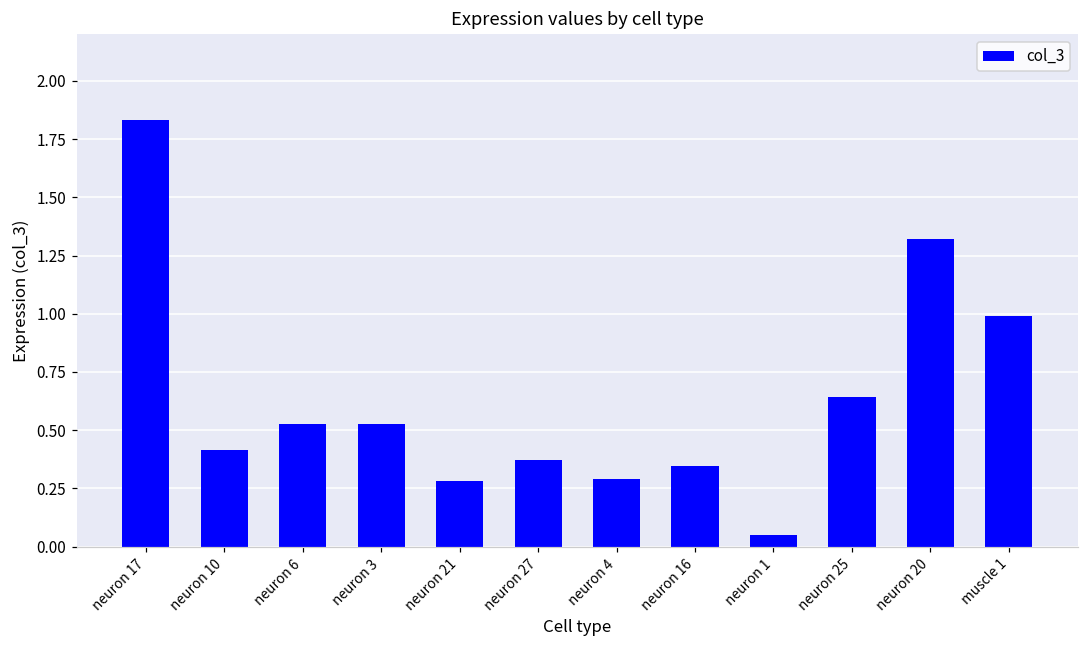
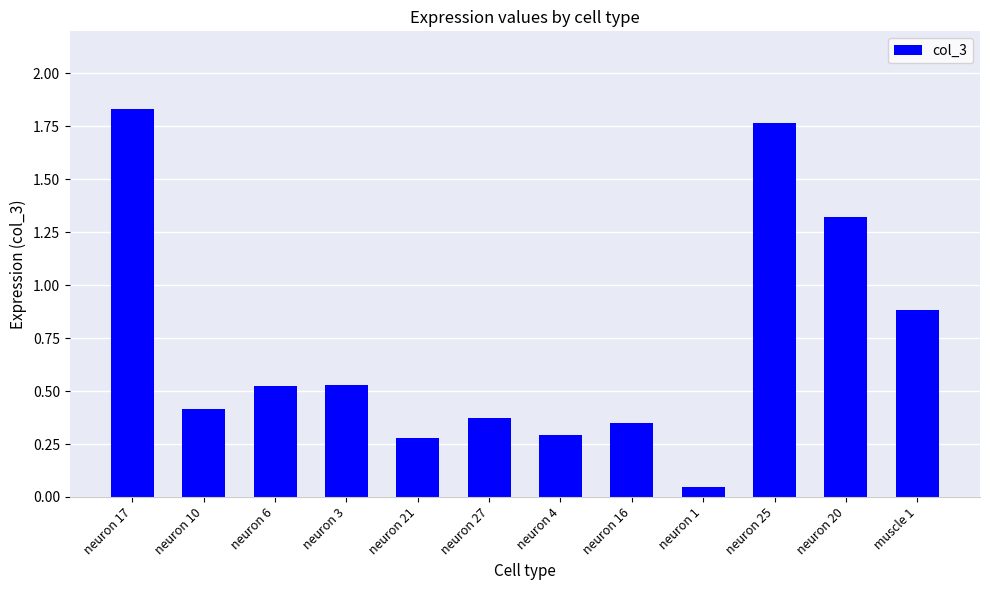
neuron 25: 0.64 -> 1.76
muscle 1: 0.99 -> 0.88
